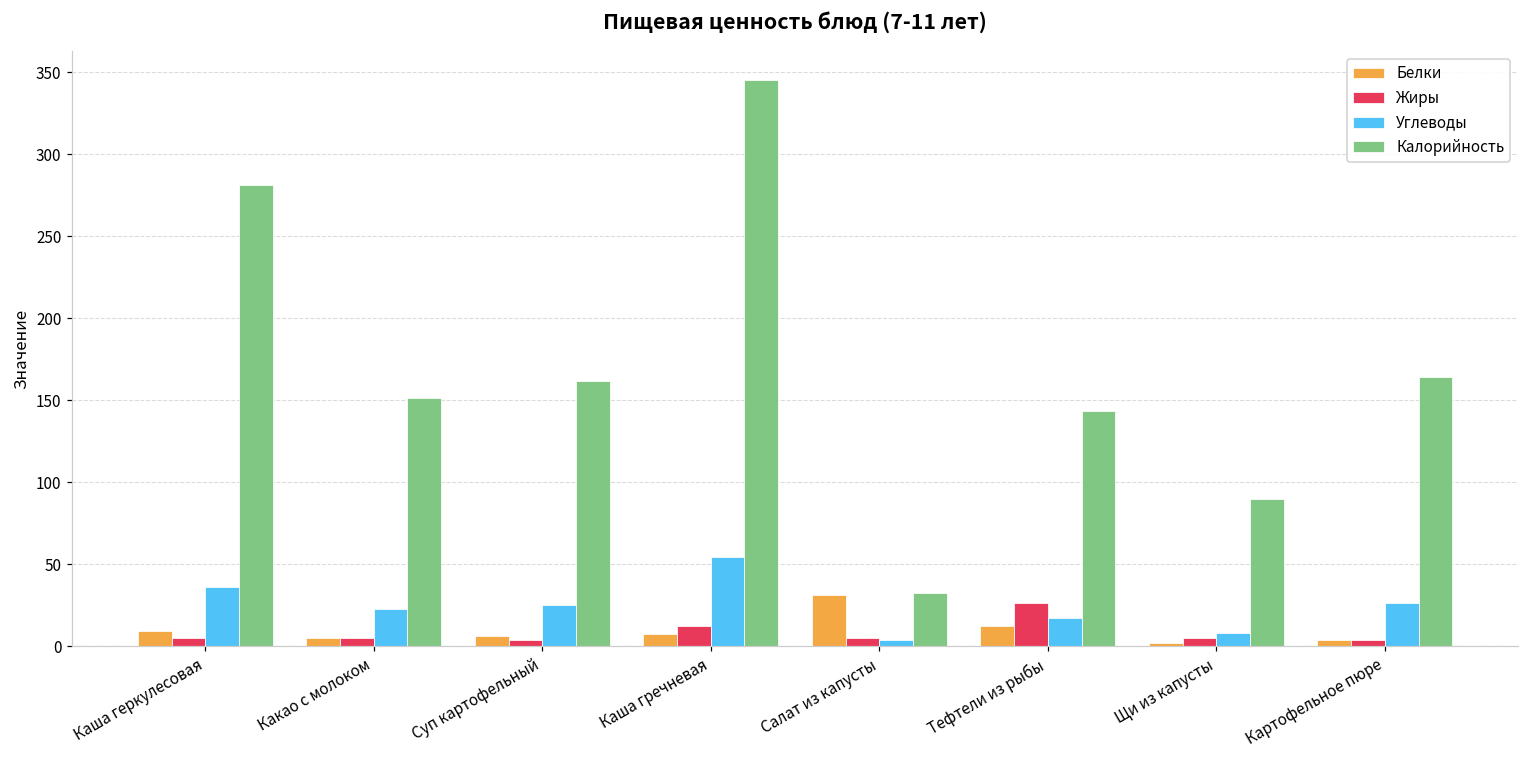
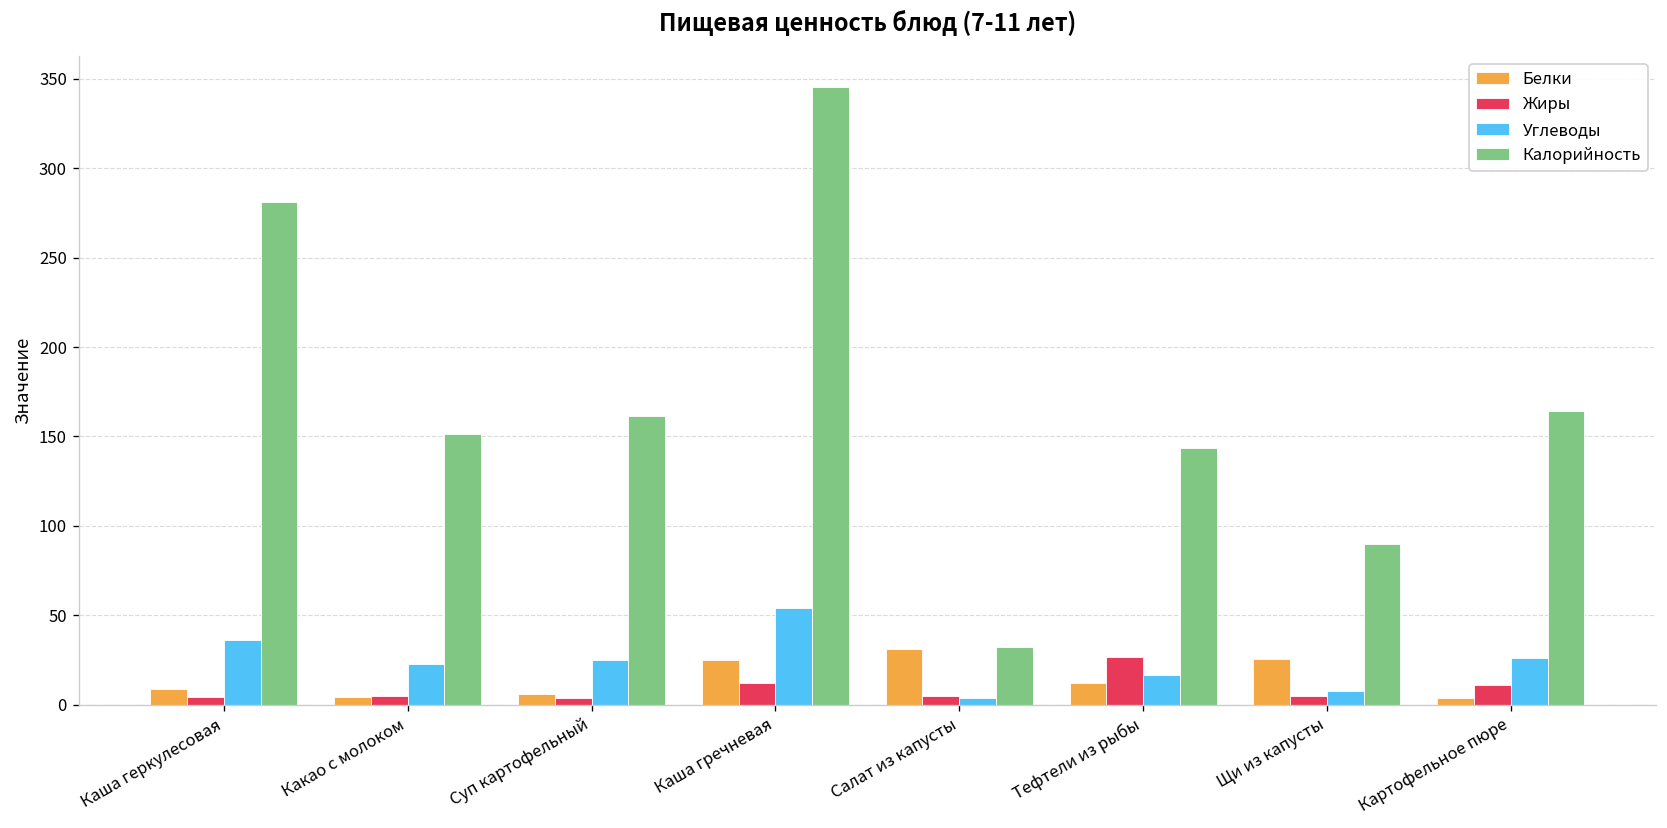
Белки, Каша гречневая: 7 -> 25
Белки, Щи из капусты: 2 -> 26
Жиры, Картофельное пюре: 4 -> 11
